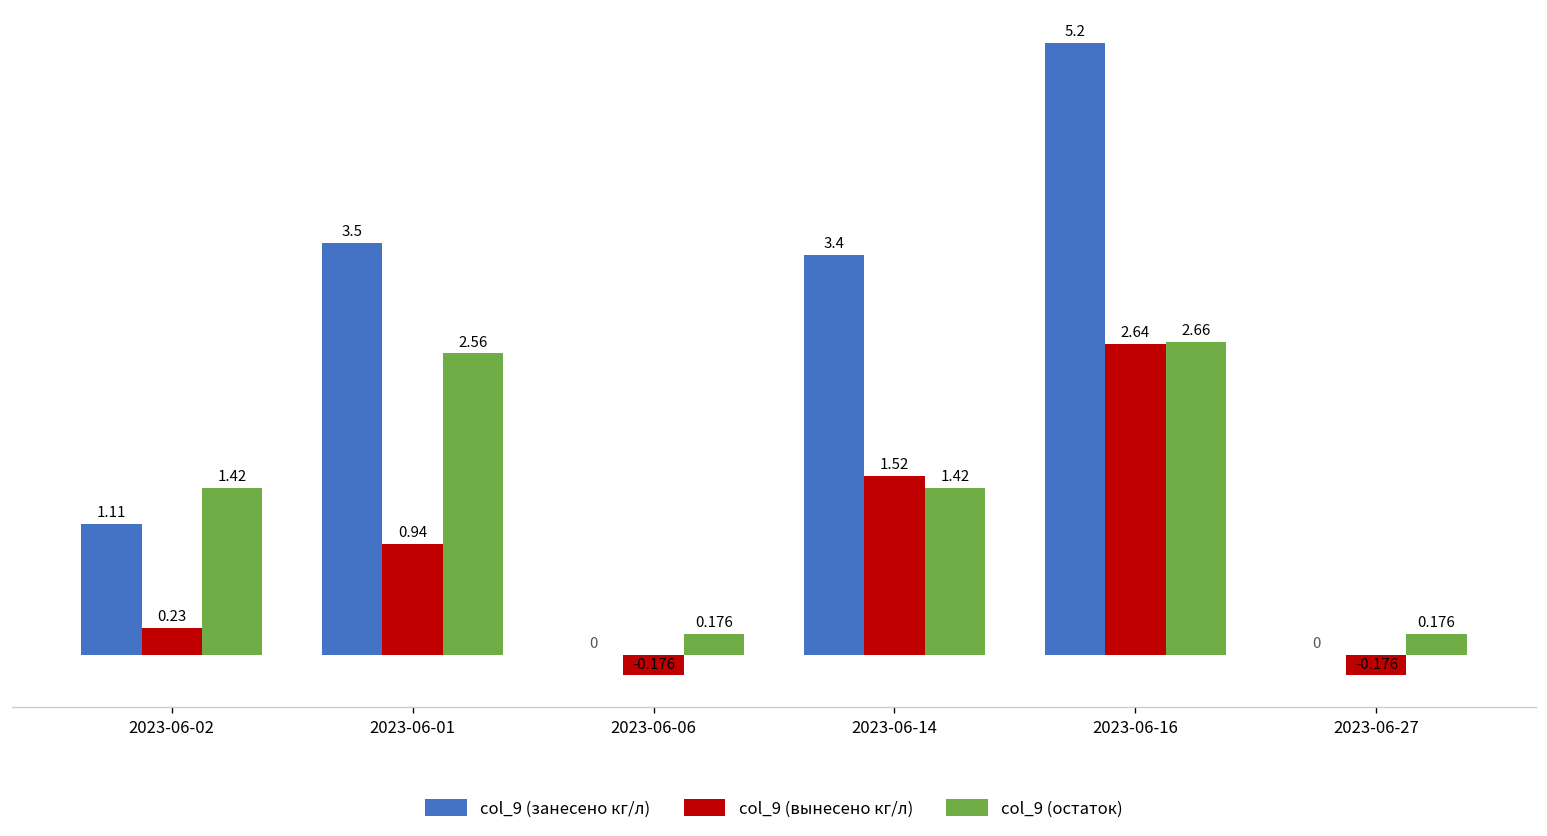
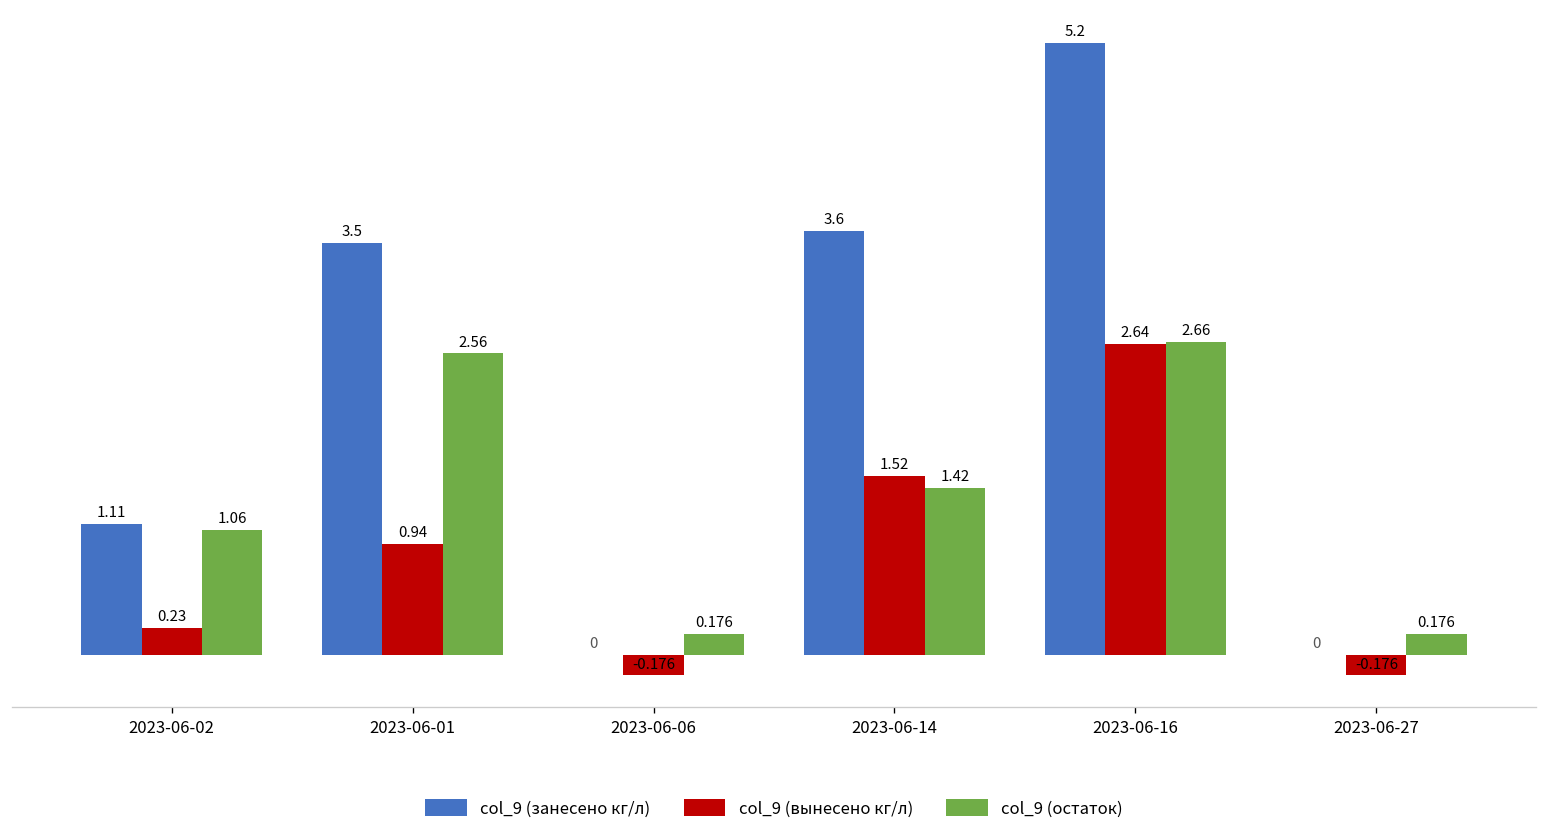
col_9 (остаток), 2023-06-02: 1.42 -> 1.06
col_9 (занесено кг/л), 2023-06-14: 3.4 -> 3.6
